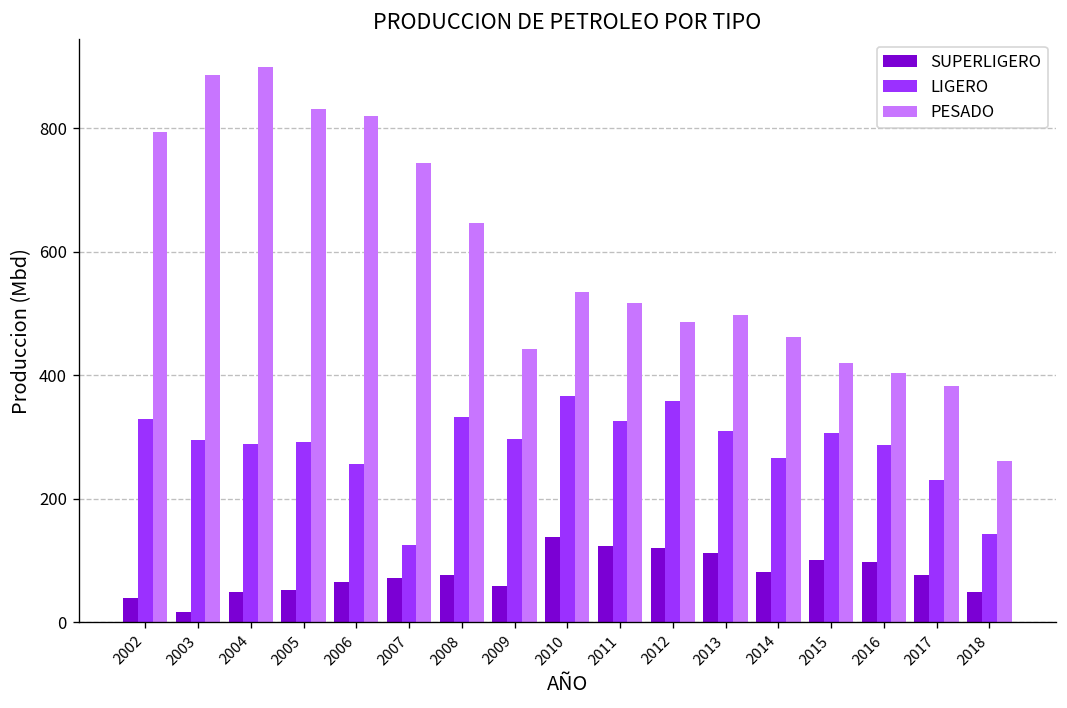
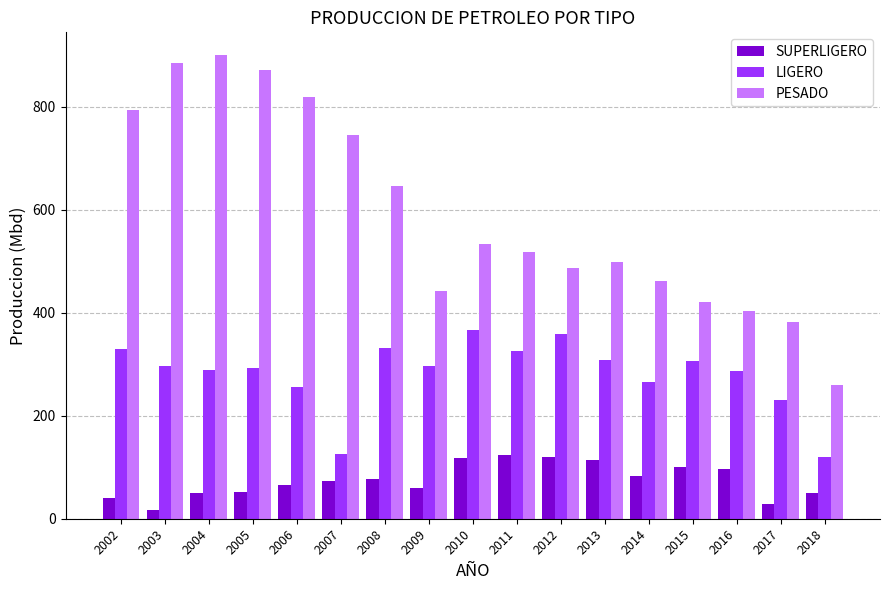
PESADO, 2005: 830 -> 870
SUPERLIGERO, 2010: 140 -> 120
SUPERLIGERO, 2017: 80 -> 30
LIGERO, 2018: 140 -> 120
